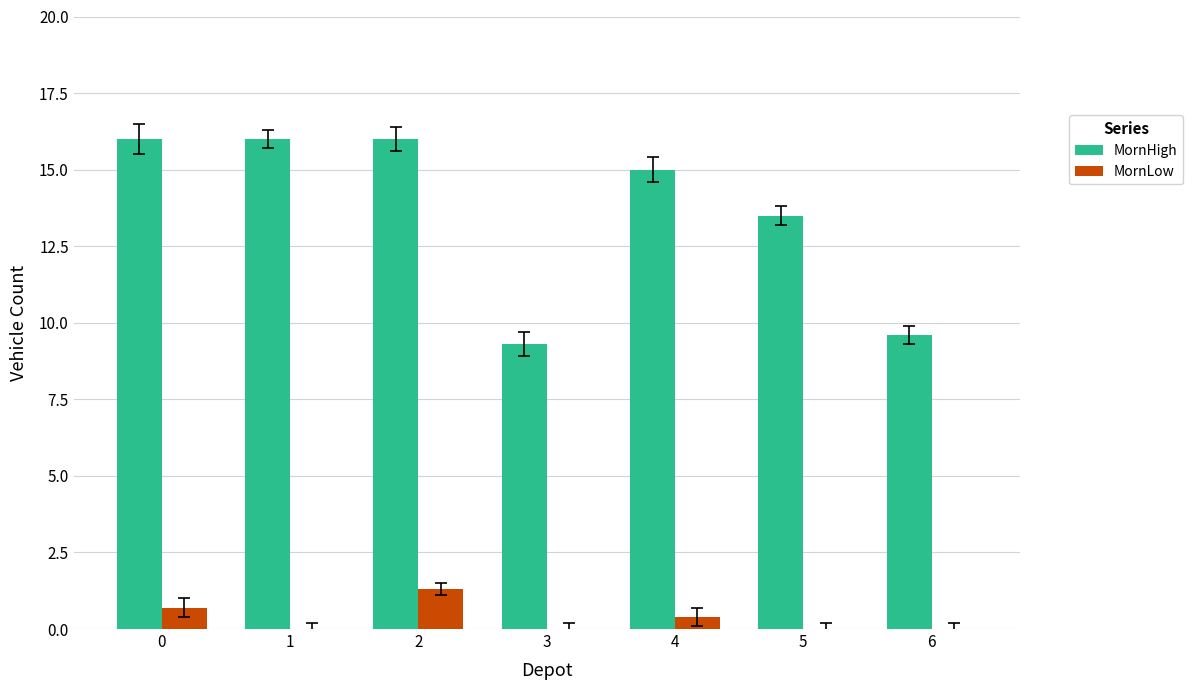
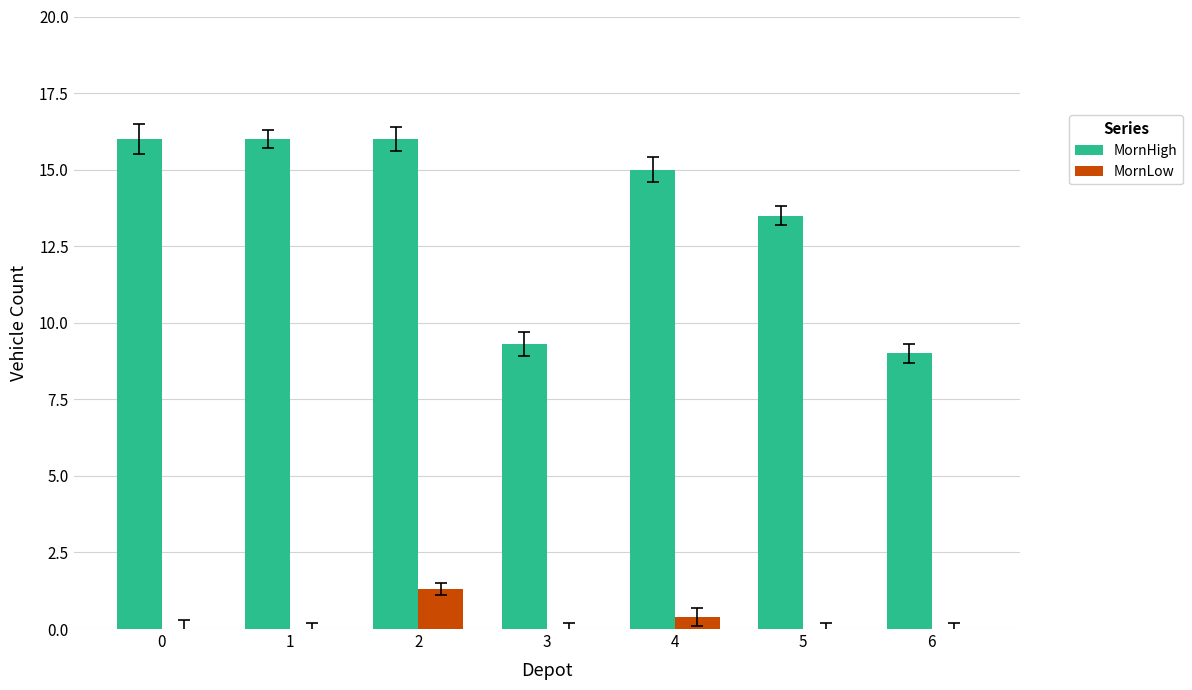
MornLow, 0: 0.7 -> 0.0
MornHigh, 6: 9.6 -> 9.0
